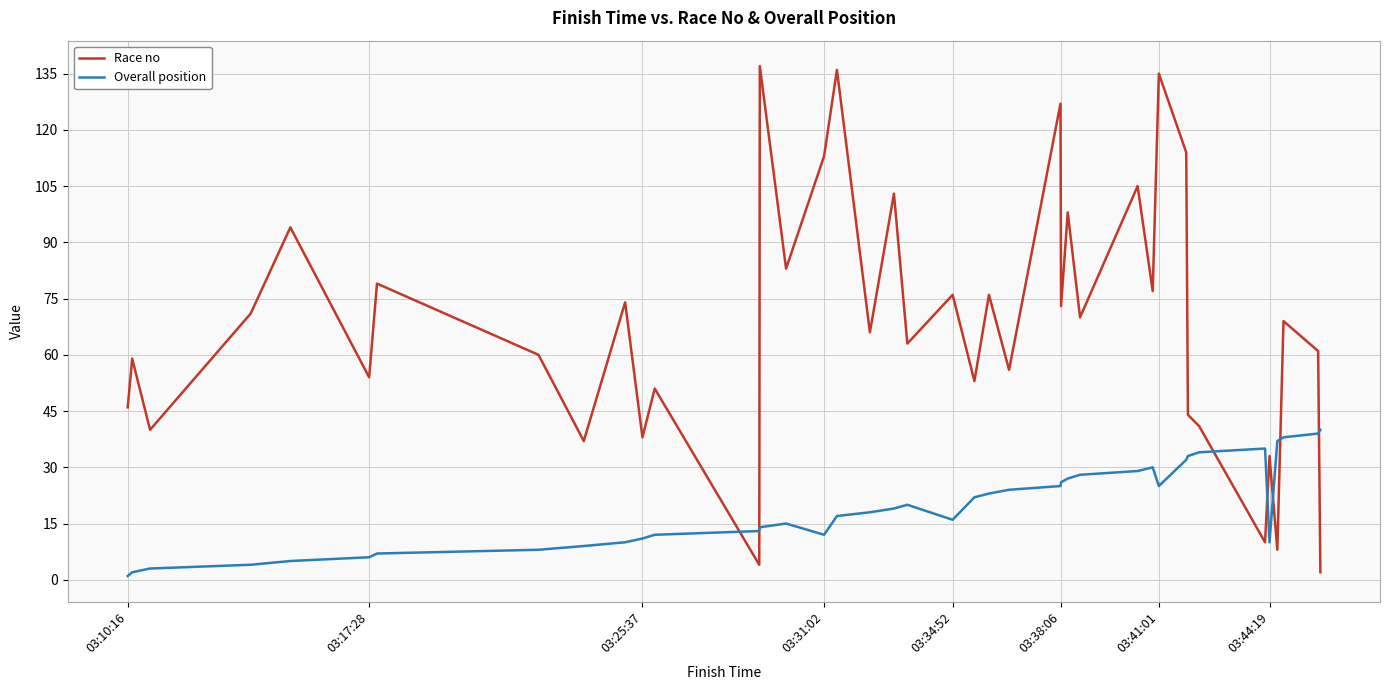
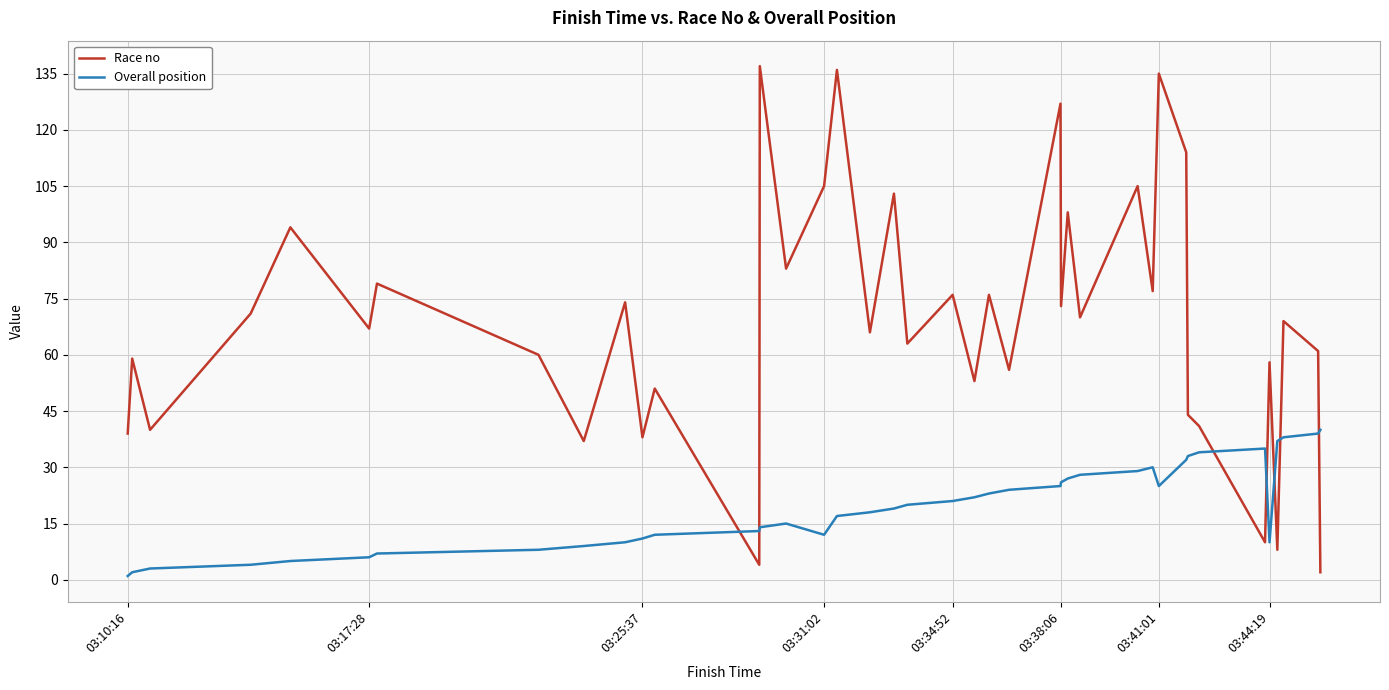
Race no, 03:10:16: 46 -> 39
Race no, 03:17:28: 54 -> 67
Race no, 03:31:02: 113 -> 105
Overall position, 03:34:52: 16 -> 21
Race no, 03:44:19: 33 -> 58
